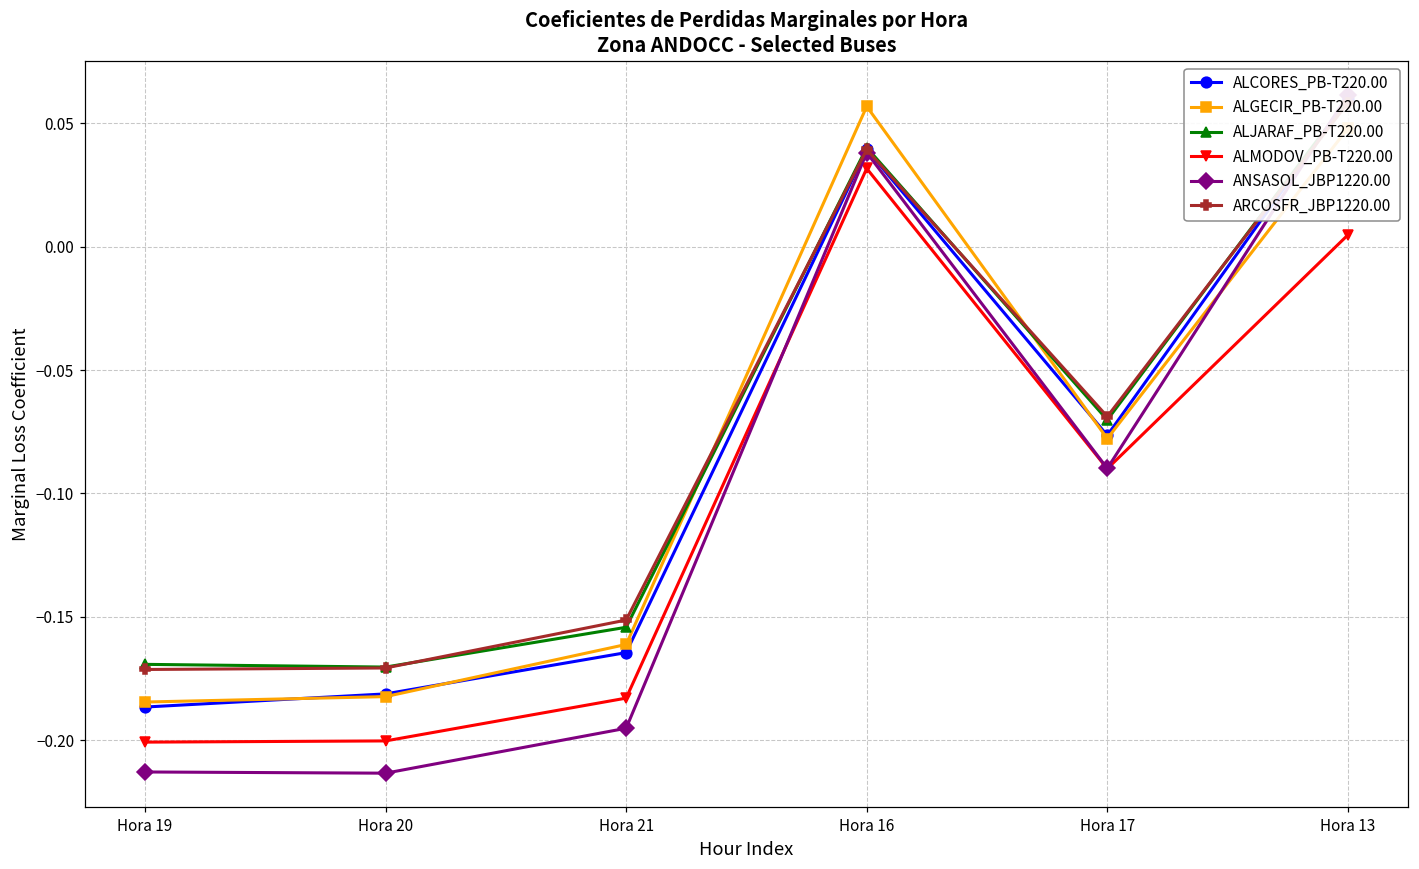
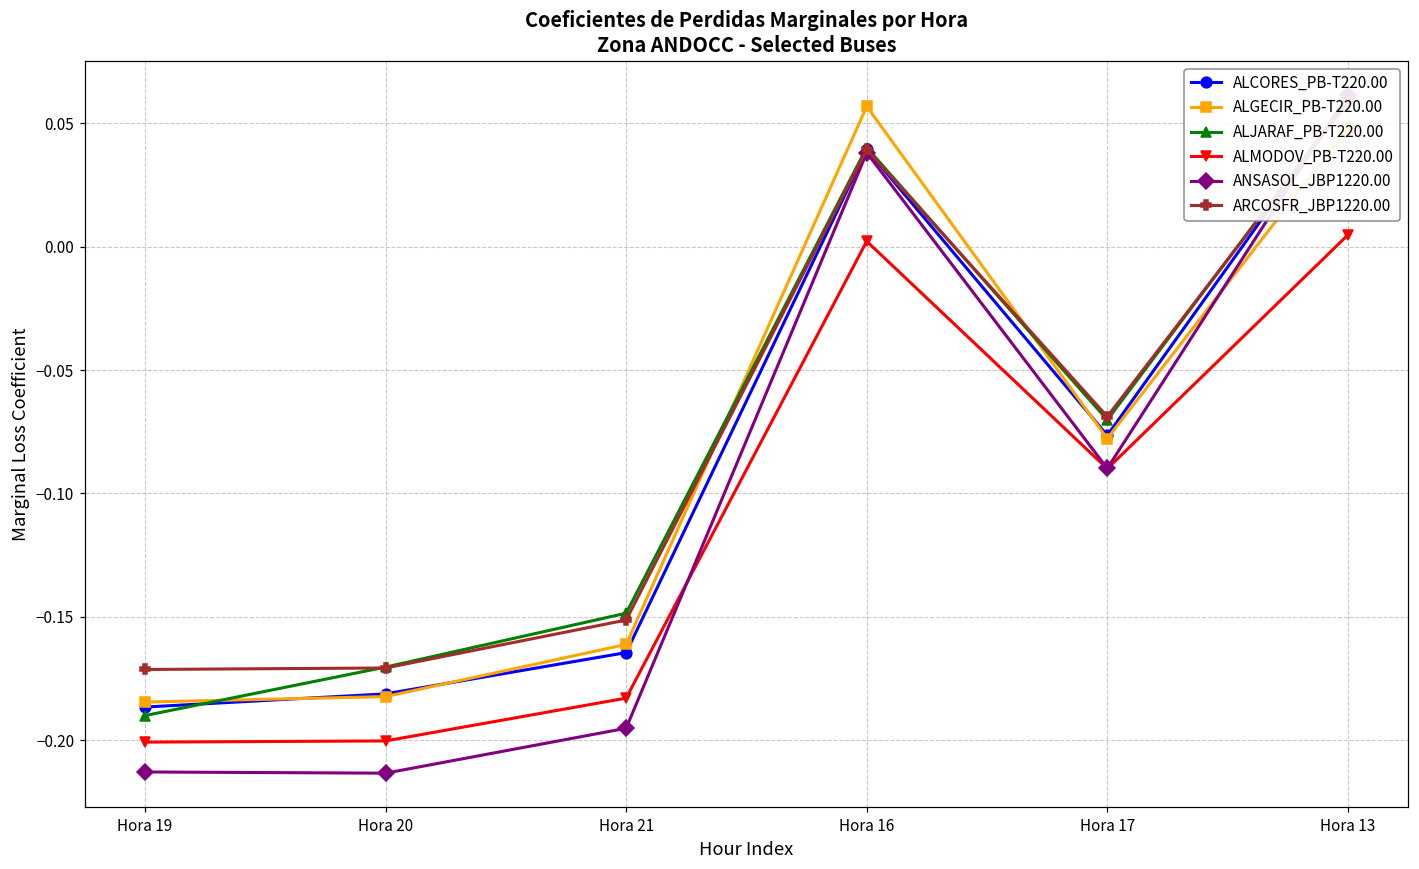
ALJARAF_PB-T220.00, Hora 19: -0.169 -> -0.190
ALJARAF_PB-T220.00, Hora 21: -0.154 -> -0.148
ALMODOV_PB-T220.00, Hora 16: 0.032 -> 0.002
